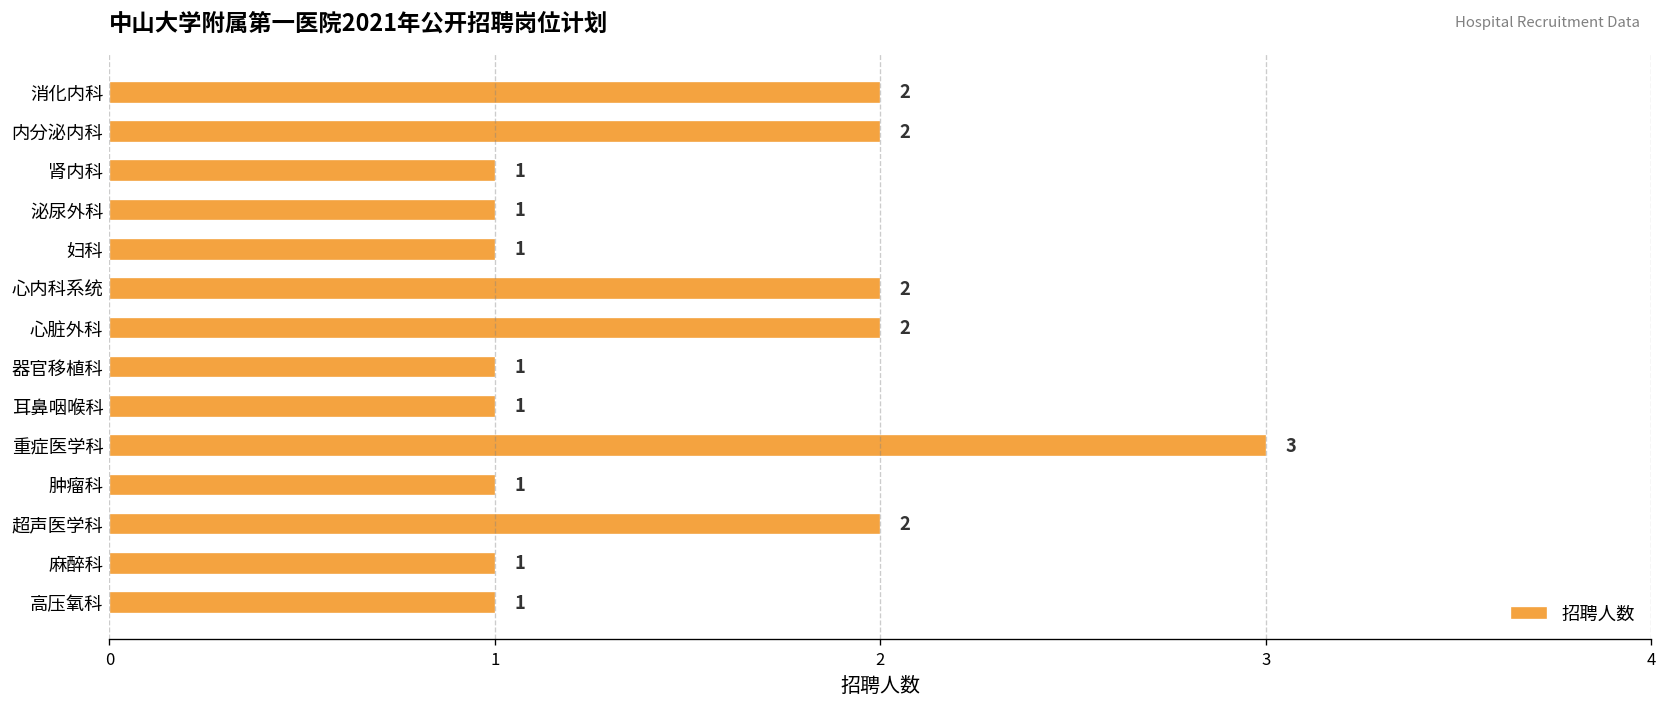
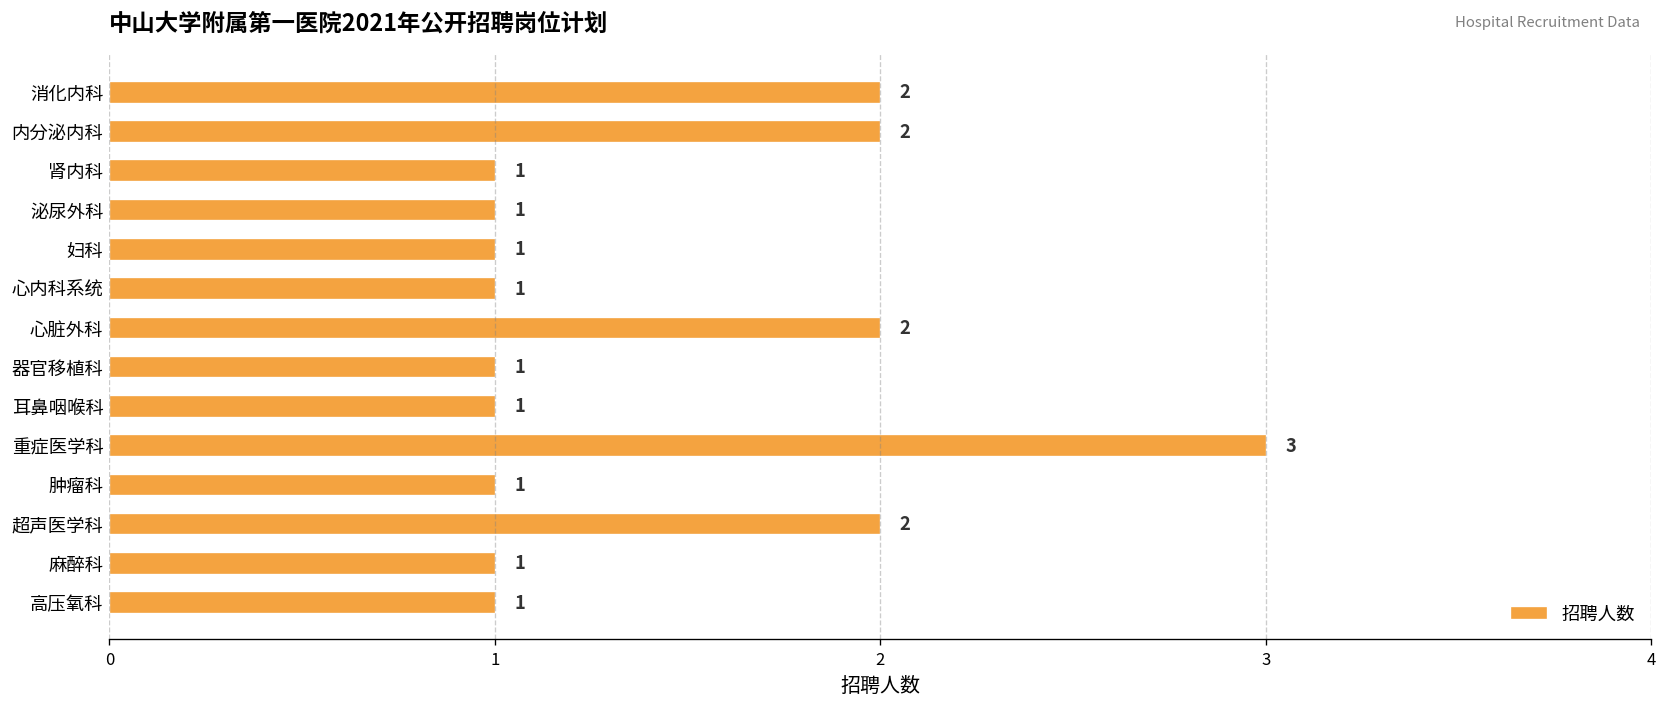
心内科系统: 2 -> 1
